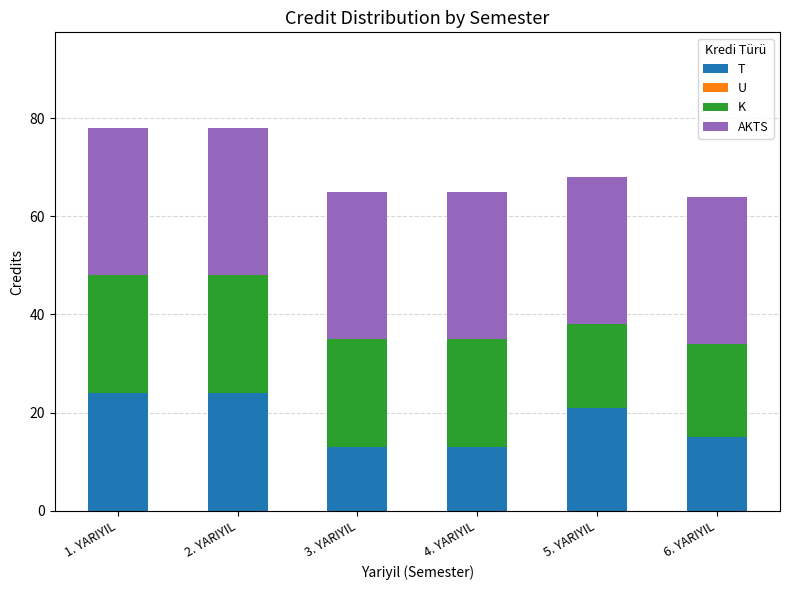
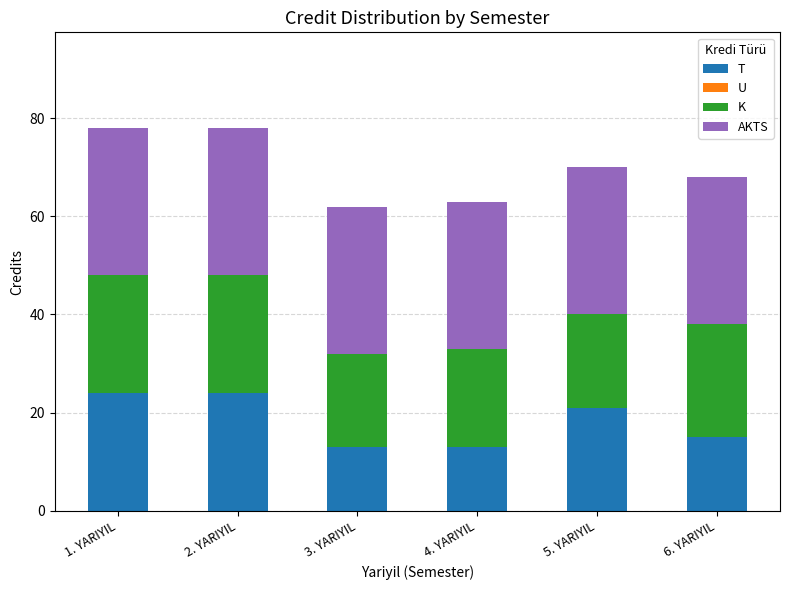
K, 3. YARIYIL: 22 -> 19
K, 4. YARIYIL: 22 -> 20
K, 5. YARIYIL: 17 -> 19
K, 6. YARIYIL: 19 -> 23
